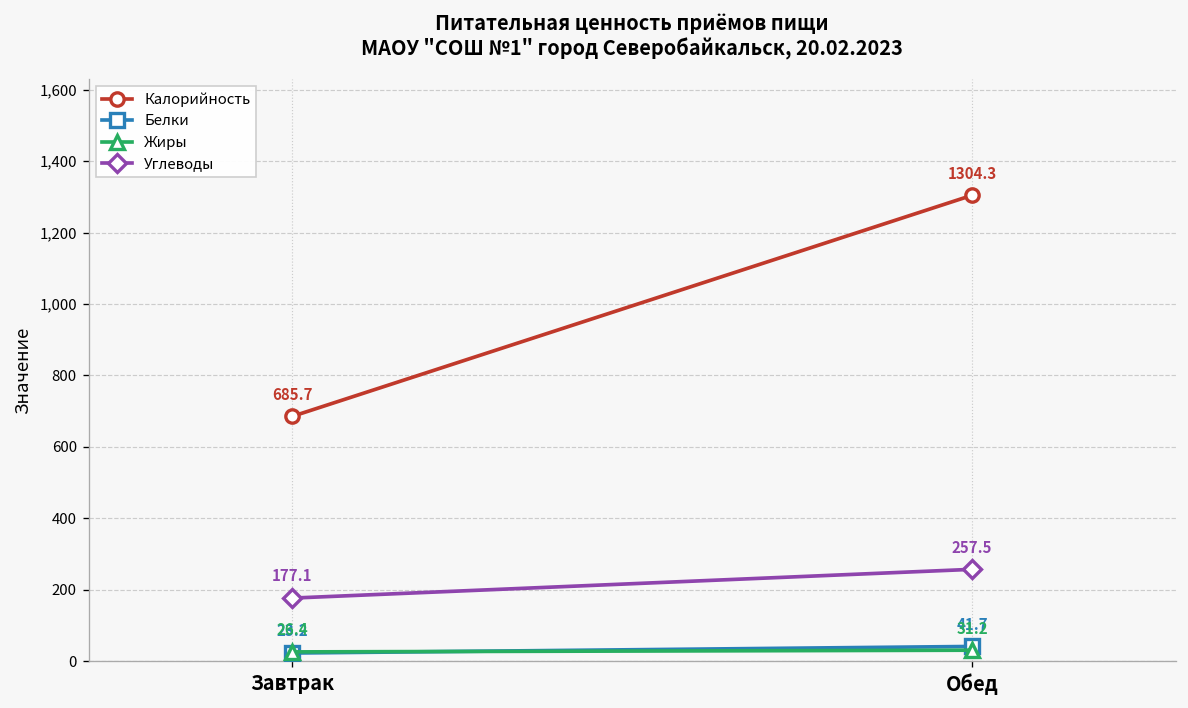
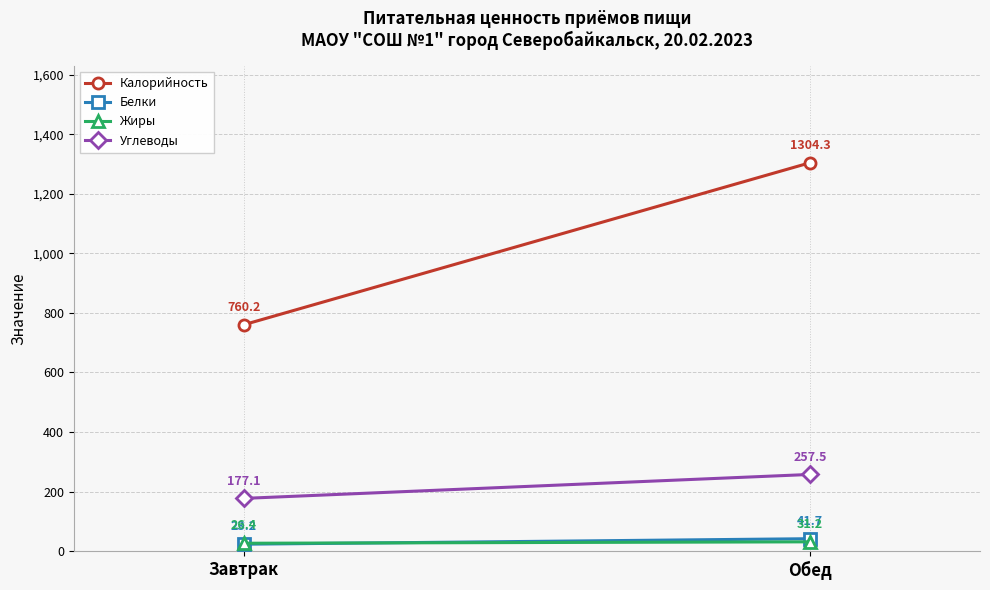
Калорийность, Завтрак: 685.7 -> 760.2
